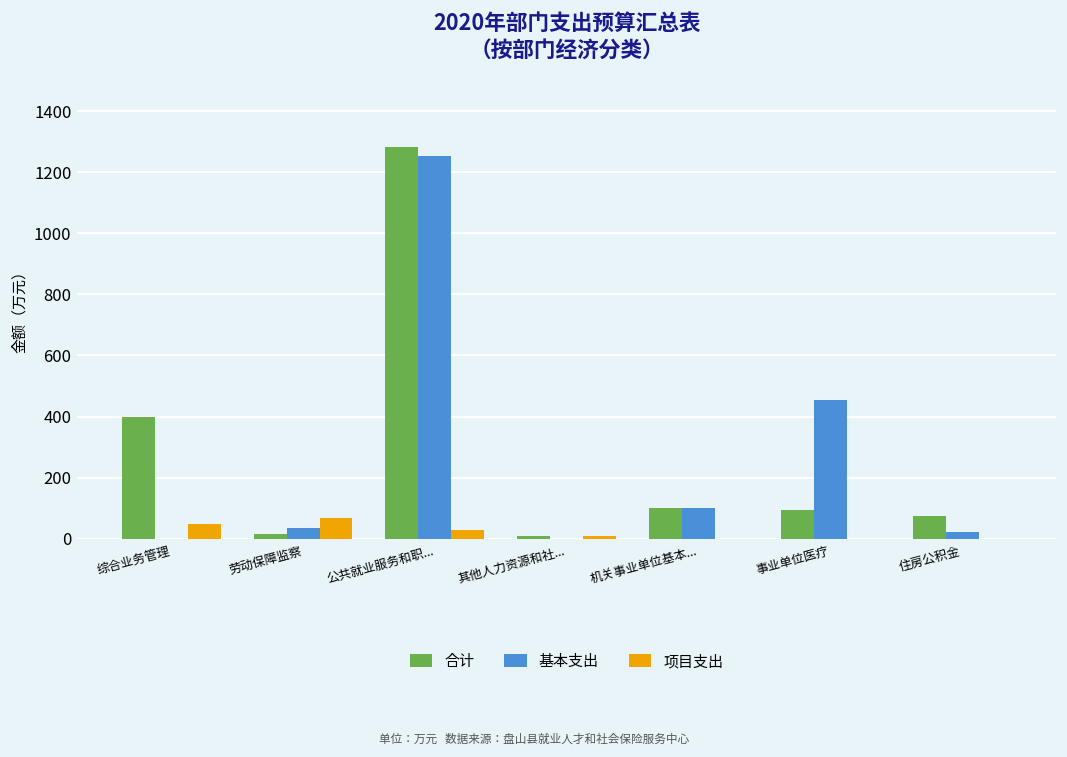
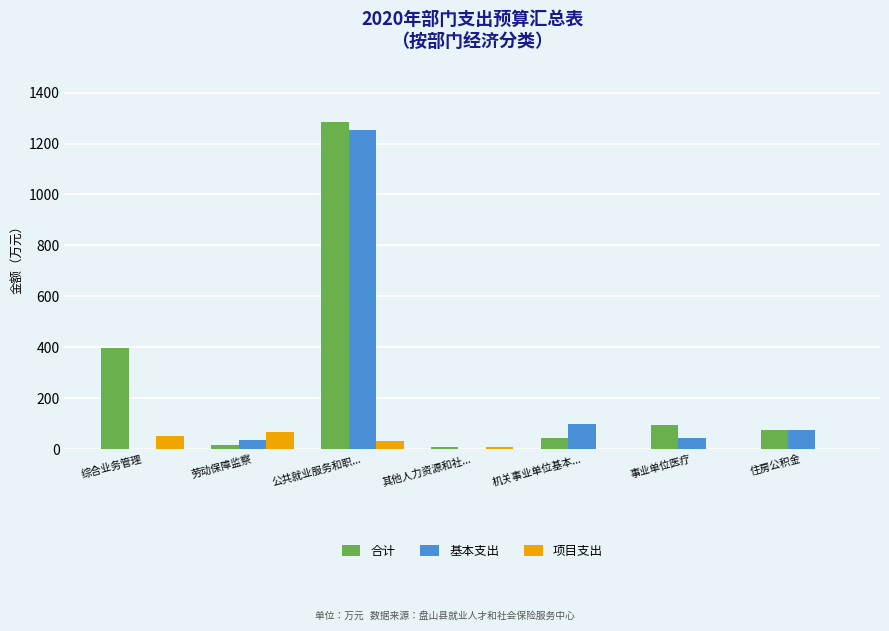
合计, 机关事业单位基本...: 100 -> 40
基本支出, 事业单位医疗: 450 -> 40
基本支出, 住房公积金: 20 -> 70
